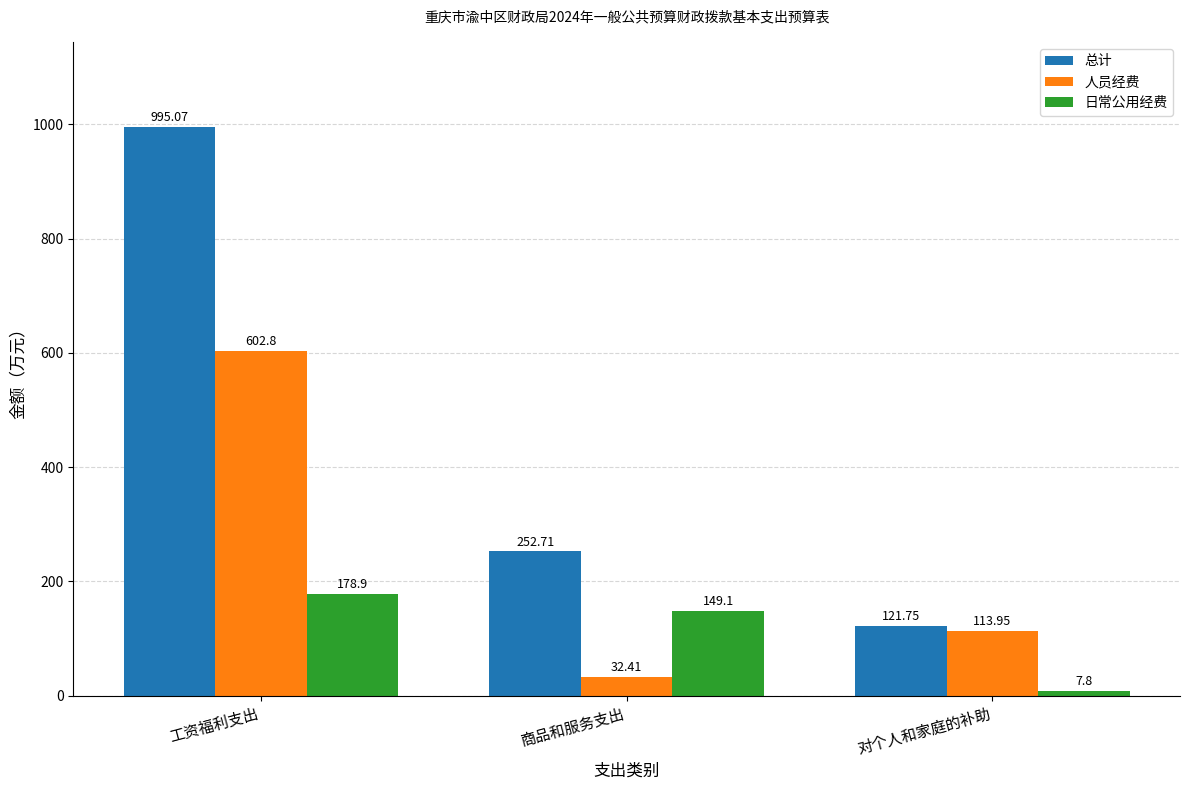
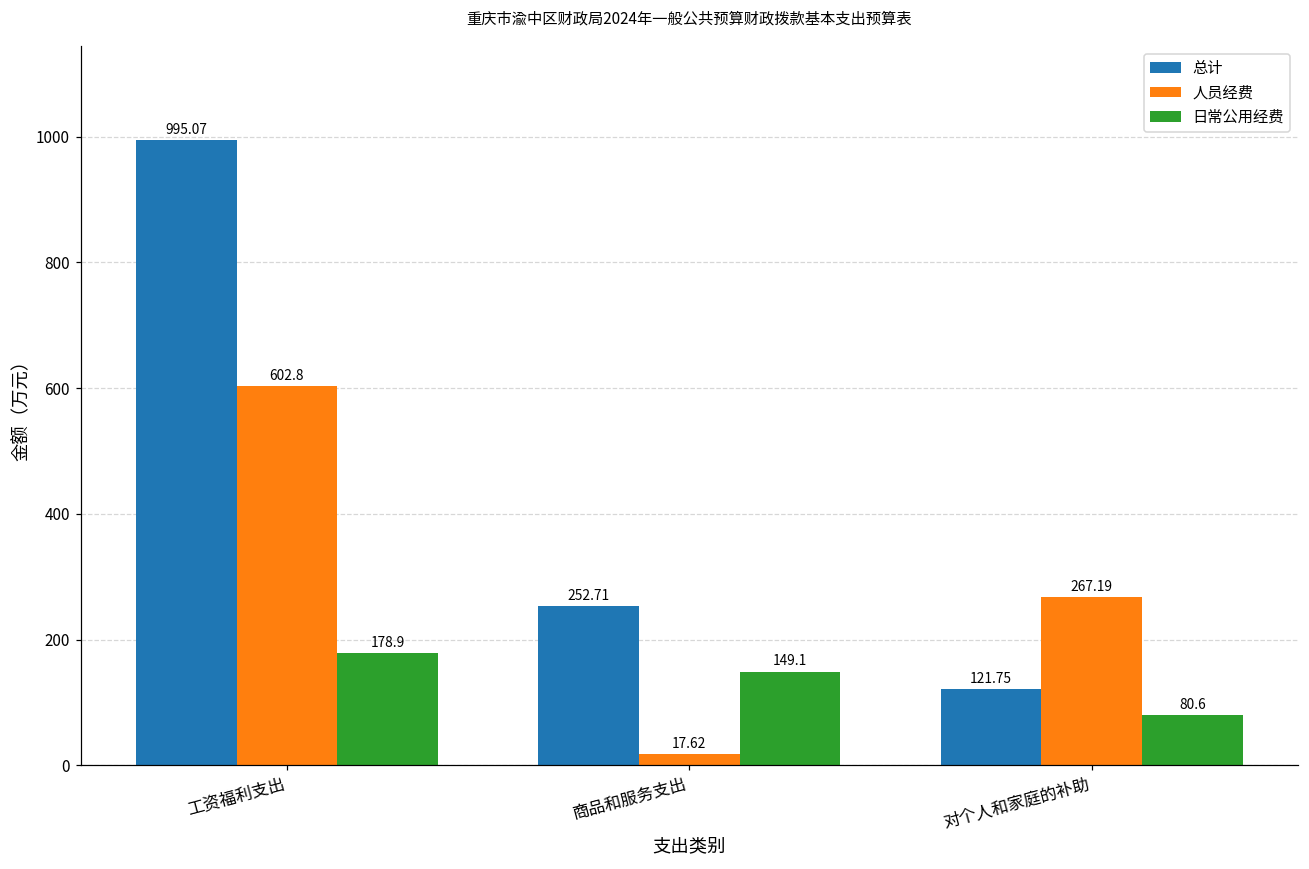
人员经费, 商品和服务支出: 32.41 -> 17.62
人员经费, 对个人和家庭的补助: 113.95 -> 267.19
日常公用经费, 对个人和家庭的补助: 7.8 -> 80.6
